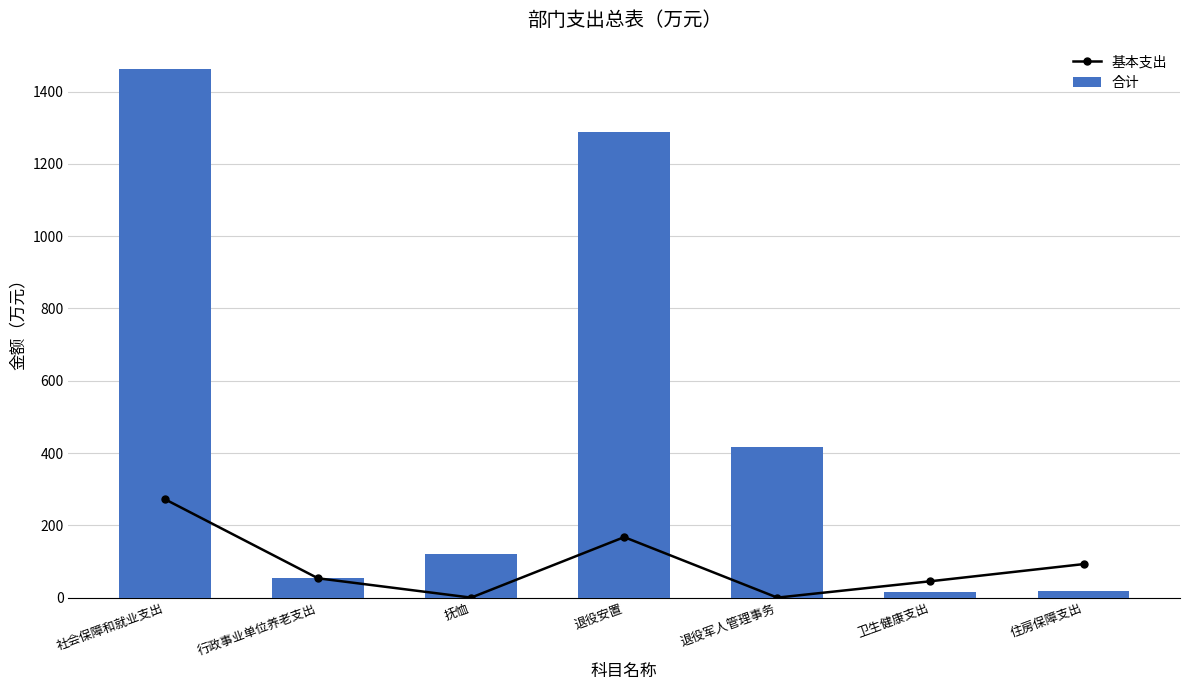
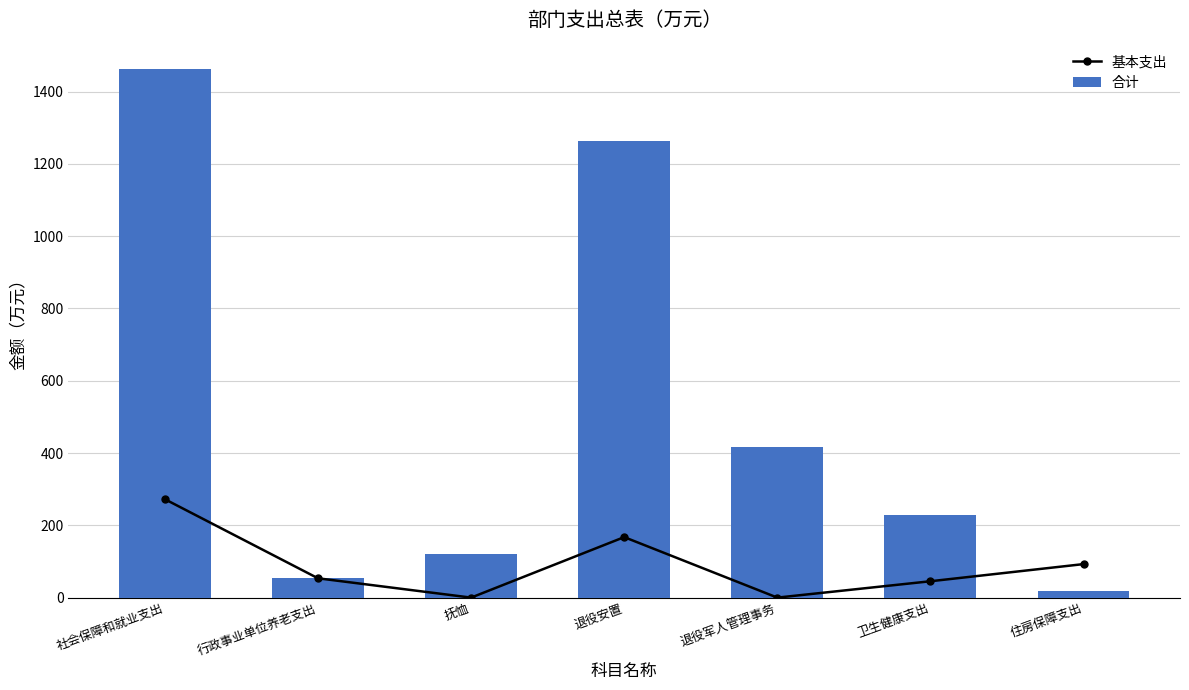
合计, 退役安置: 1290 -> 1260
合计, 卫生健康支出: 10 -> 230
